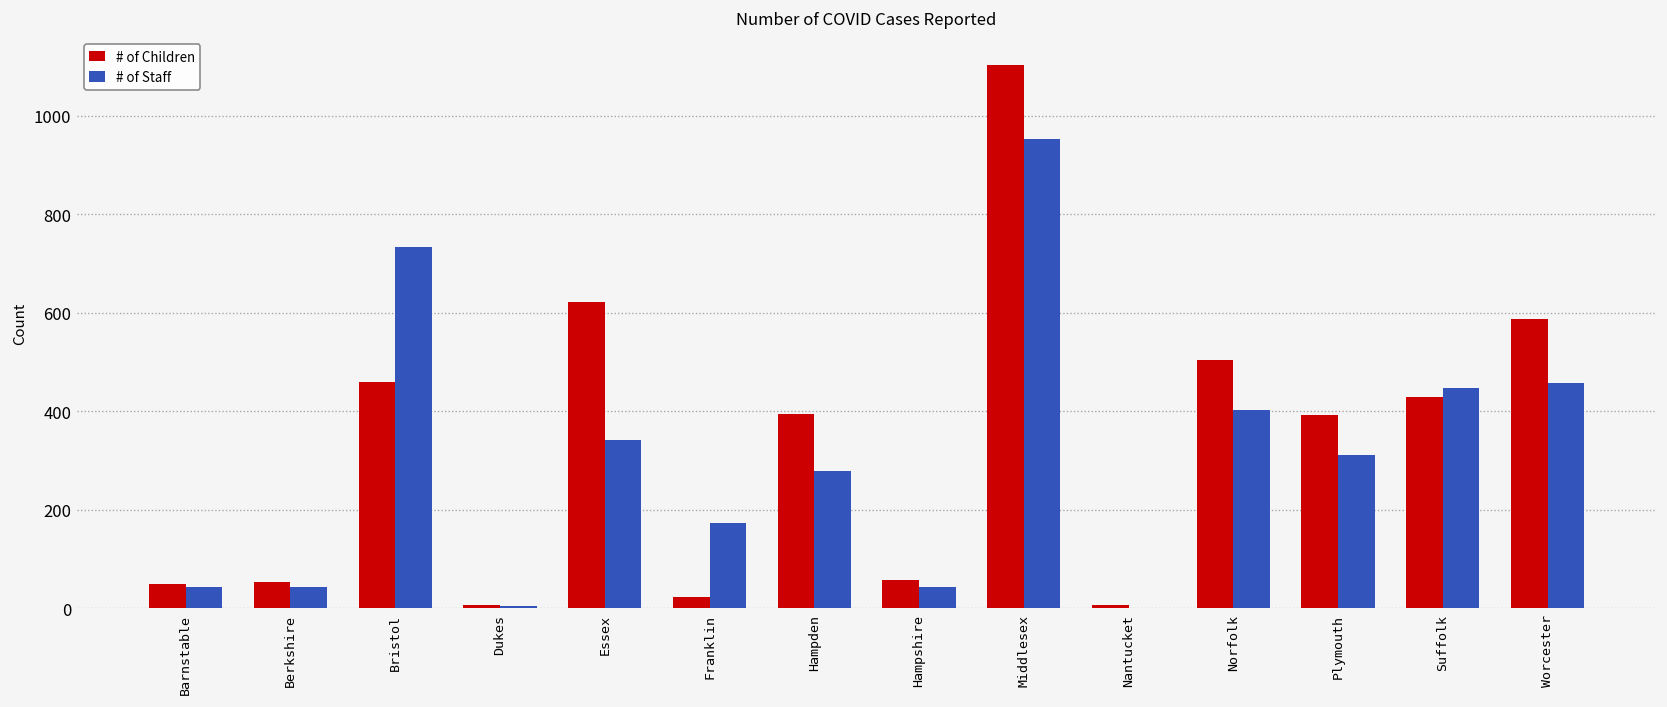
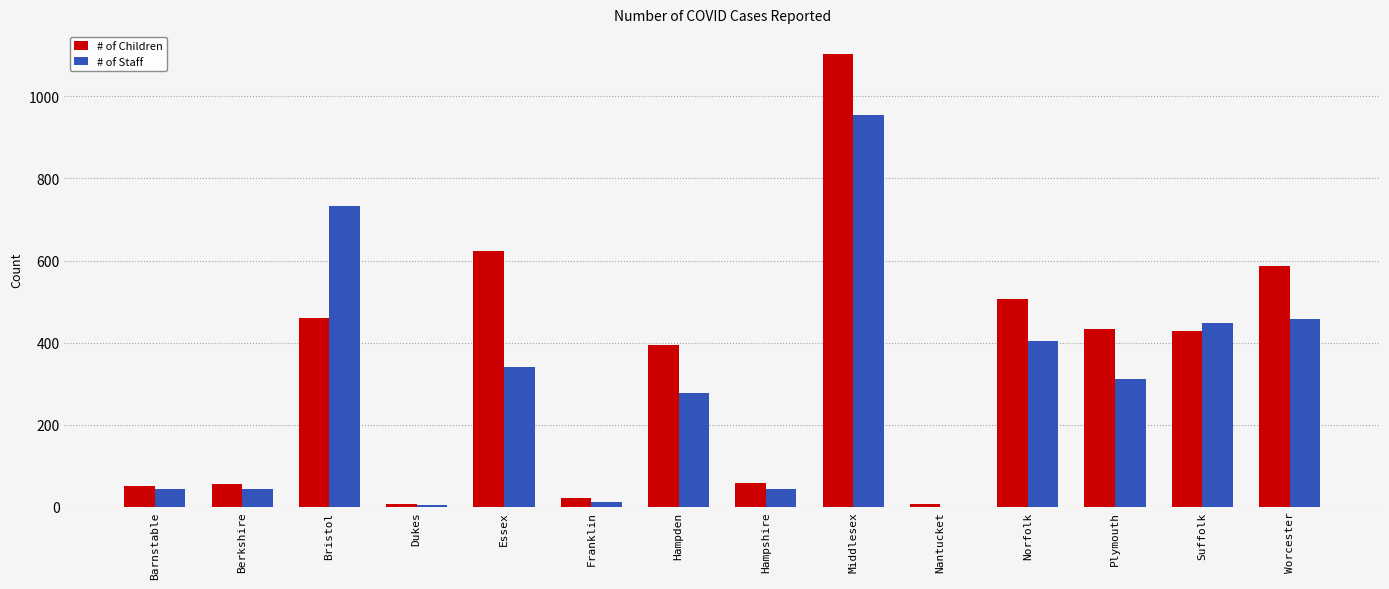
# of Staff, Franklin: 170 -> 10
# of Children, Plymouth: 390 -> 430
